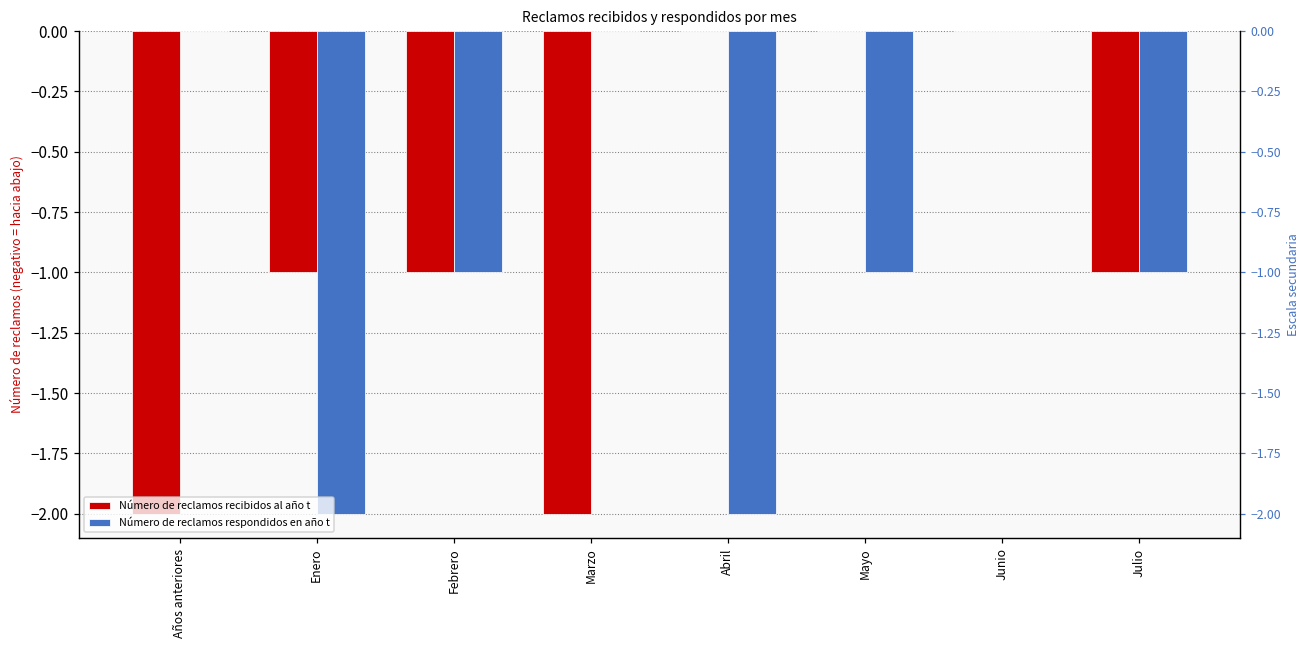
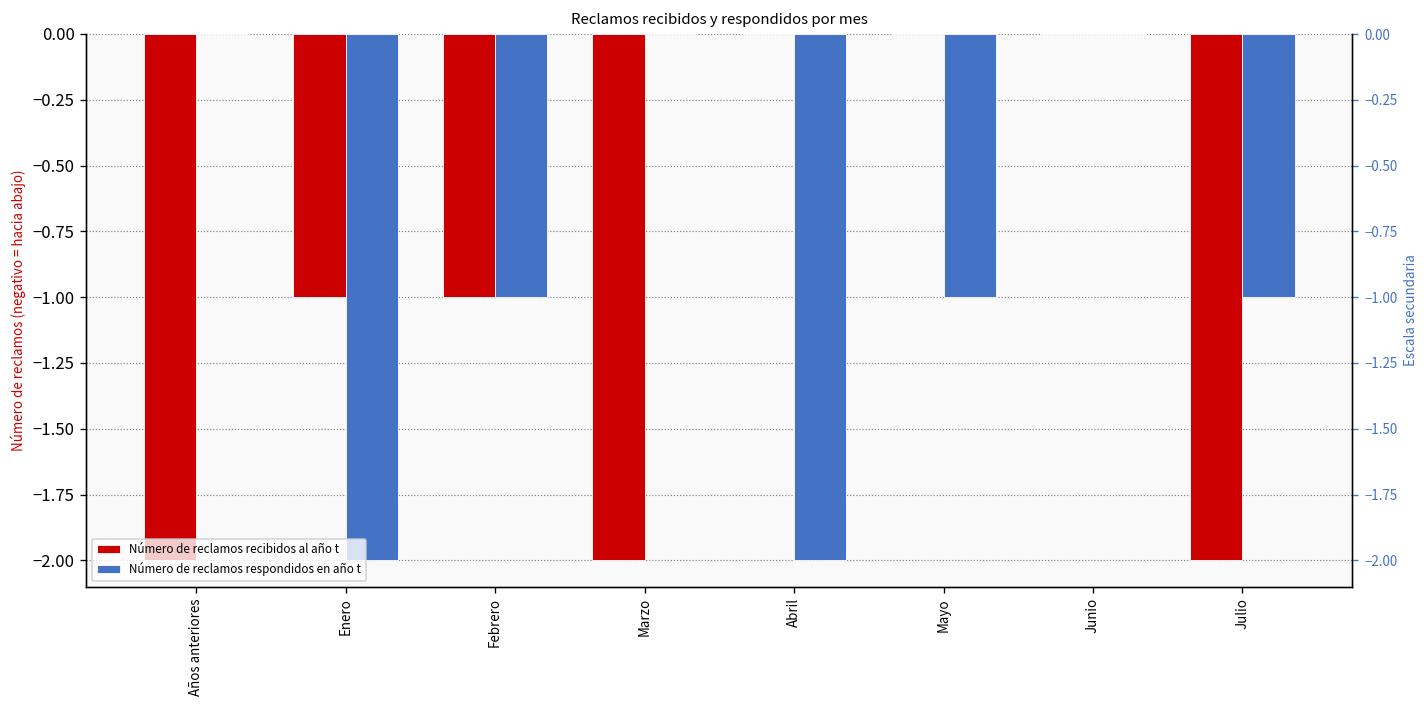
Número de reclamos recibidos al año t, Julio: -1.00 -> -2.00
